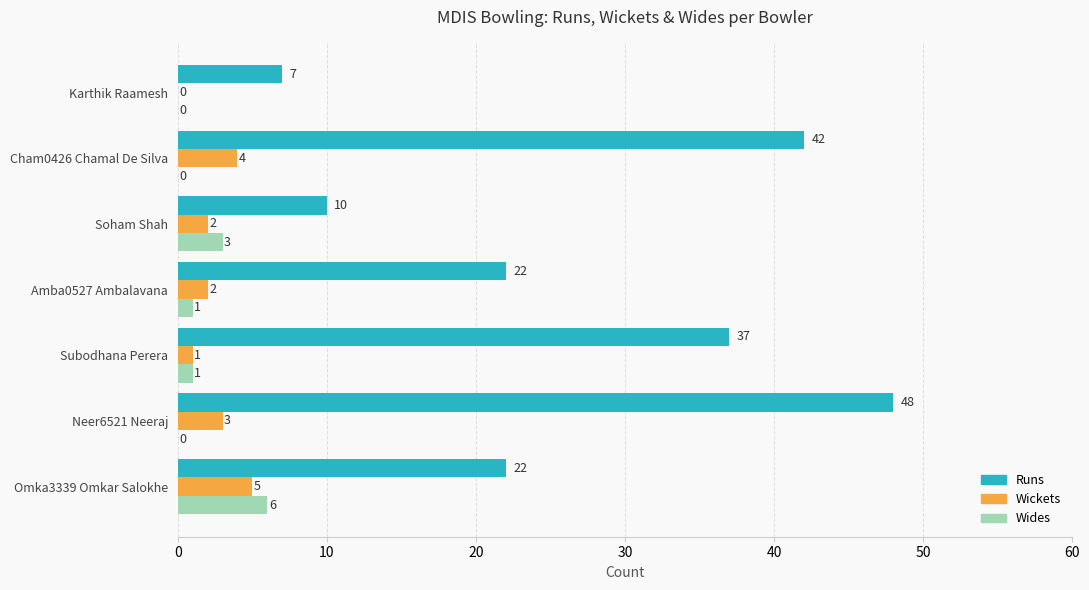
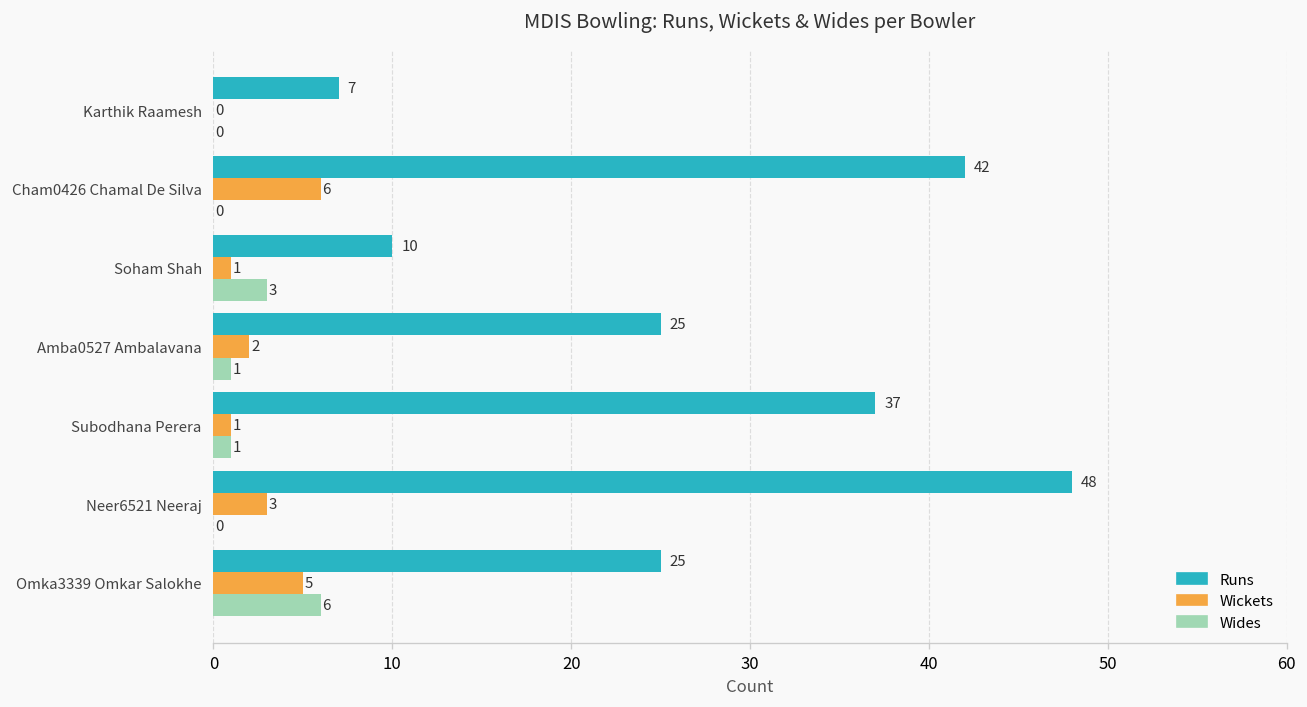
Wickets, Cham0426 Chamal De Silva: 4 -> 6
Wickets, Soham Shah: 2 -> 1
Runs, Amba0527 Ambalavana: 22 -> 25
Runs, Omka3339 Omkar Salokhe: 22 -> 25
